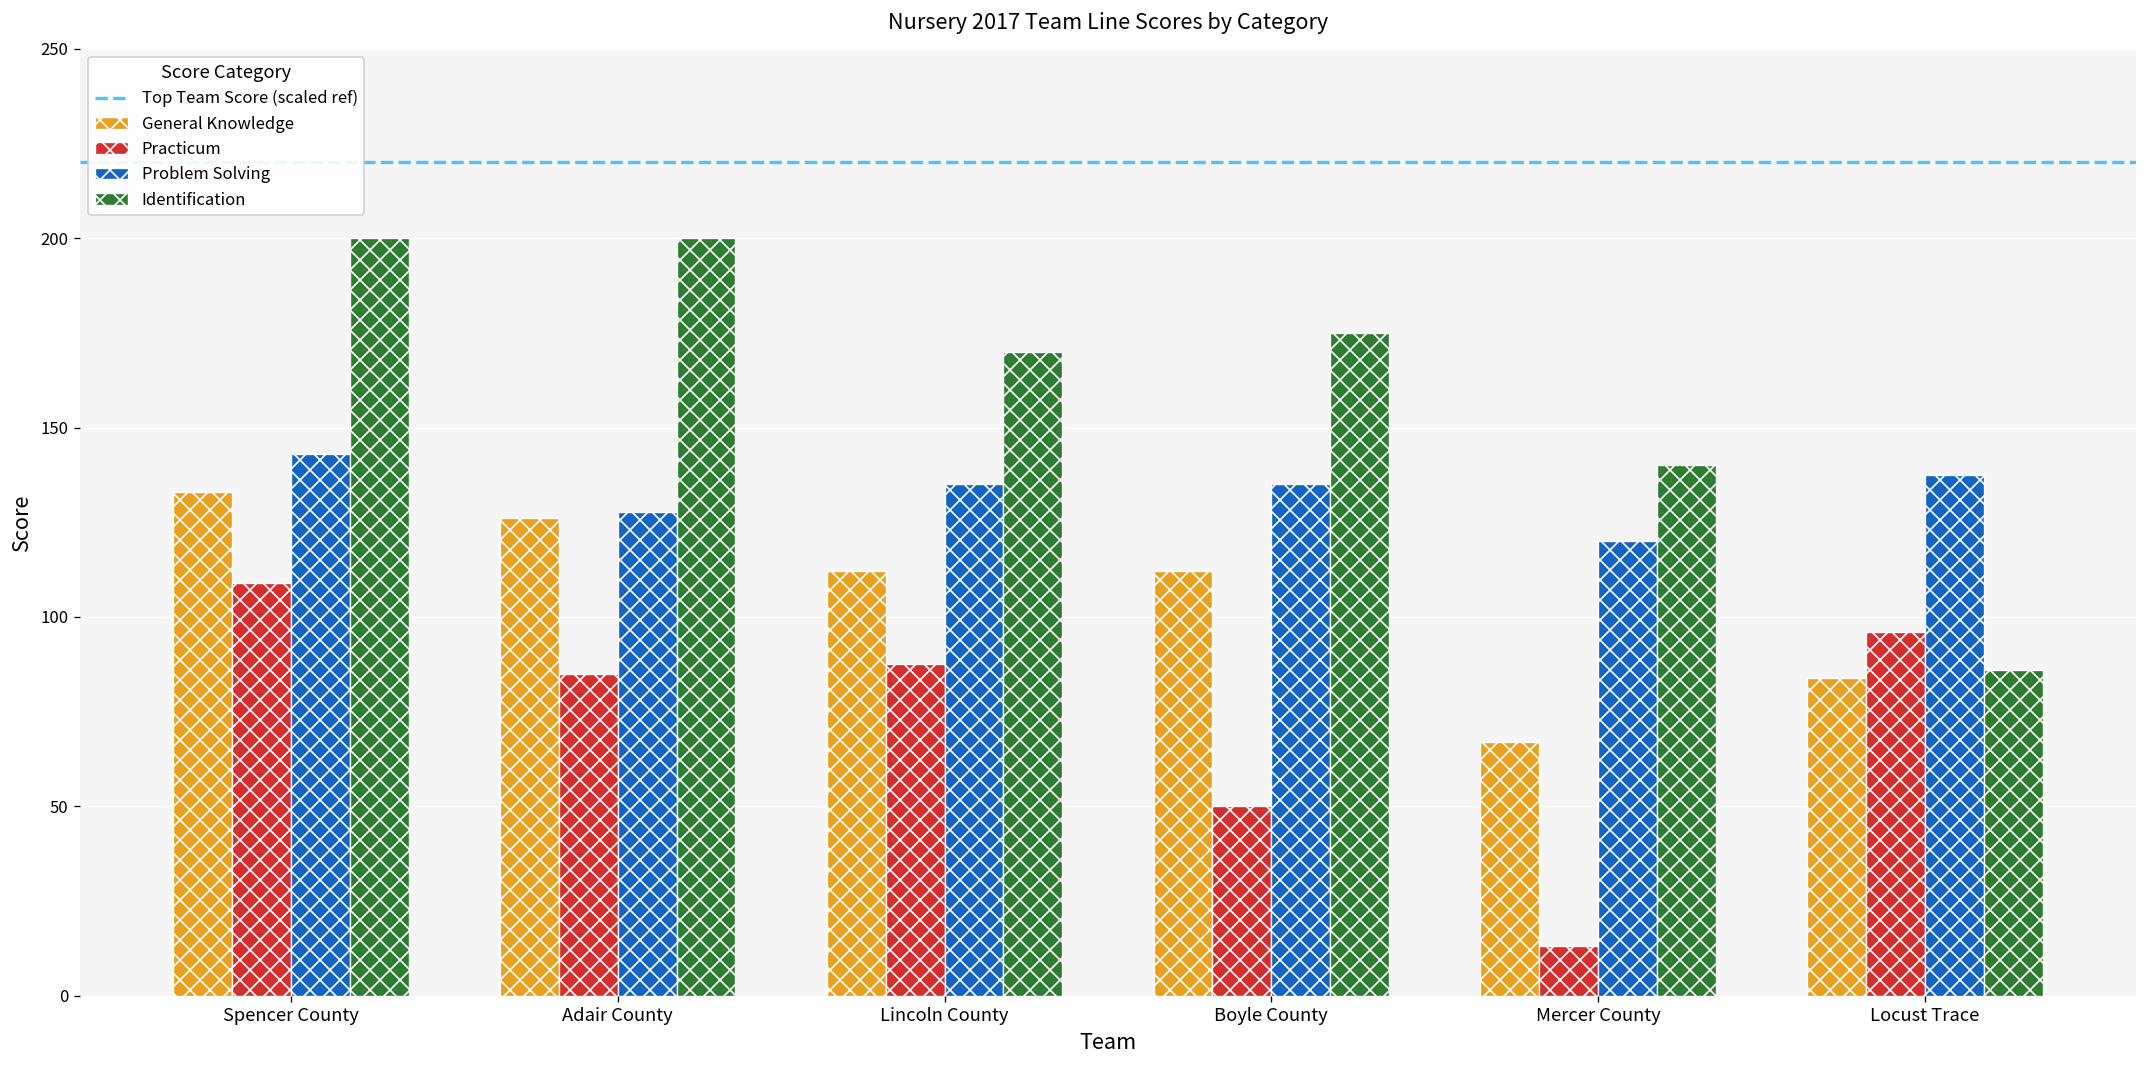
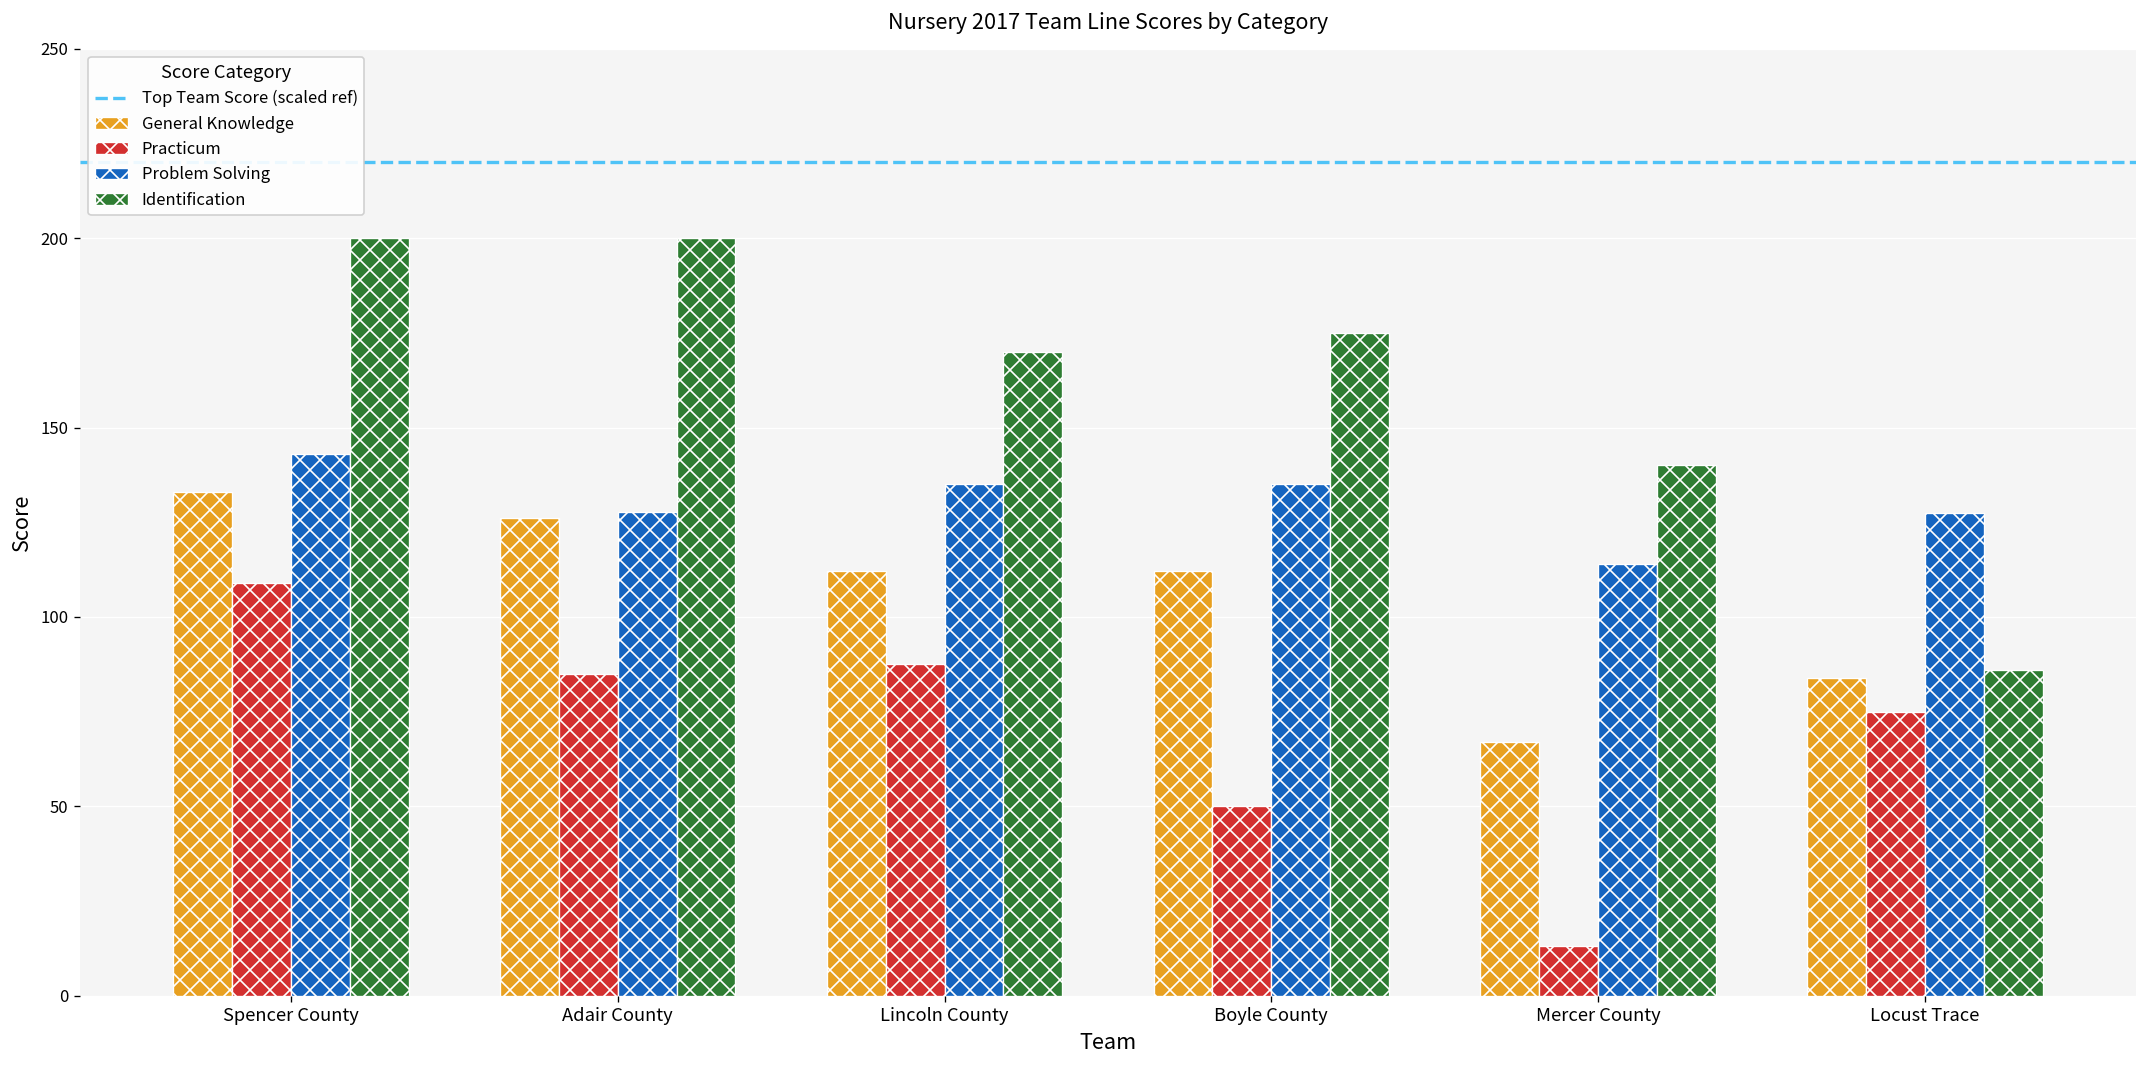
Problem Solving, Mercer County: 120 -> 114
Practicum, Locust Trace: 96 -> 75
Problem Solving, Locust Trace: 137 -> 128
